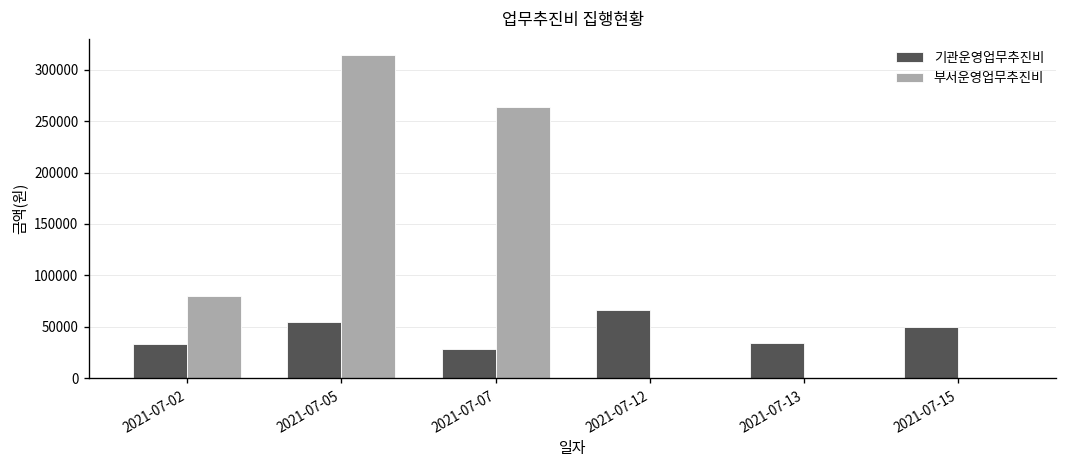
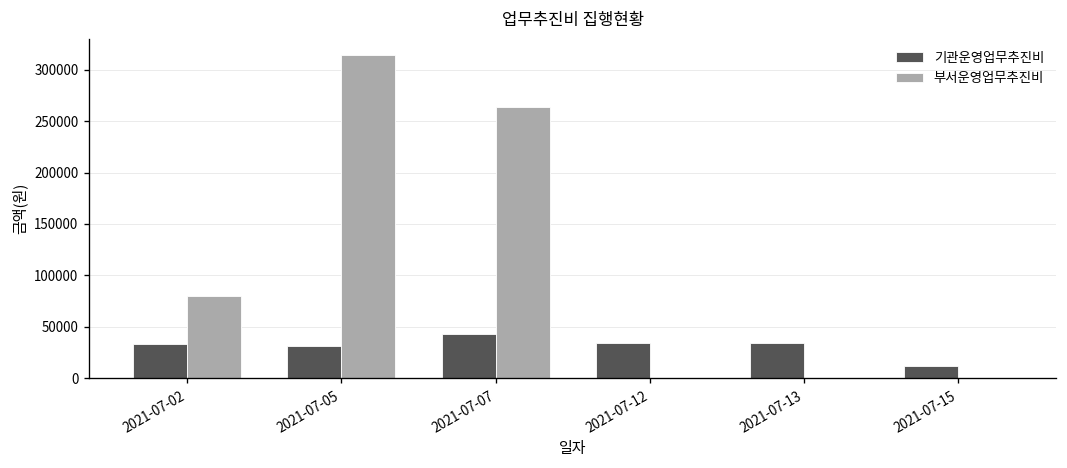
기관운영업무추진비, 2021-07-05: 50000 -> 30000
기관운영업무추진비, 2021-07-07: 30000 -> 40000
기관운영업무추진비, 2021-07-12: 70000 -> 30000
기관운영업무추진비, 2021-07-15: 50000 -> 10000
